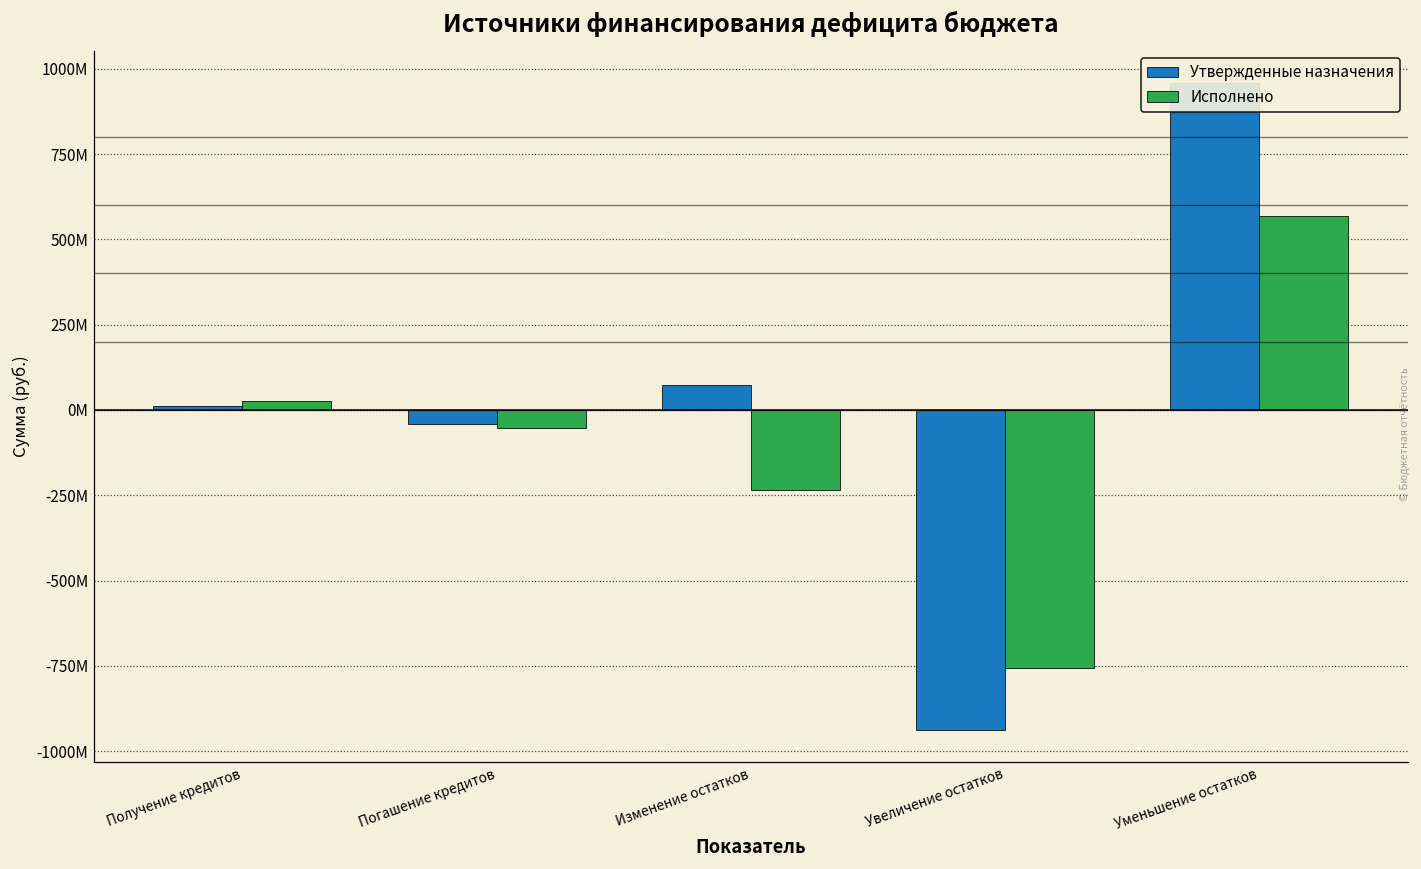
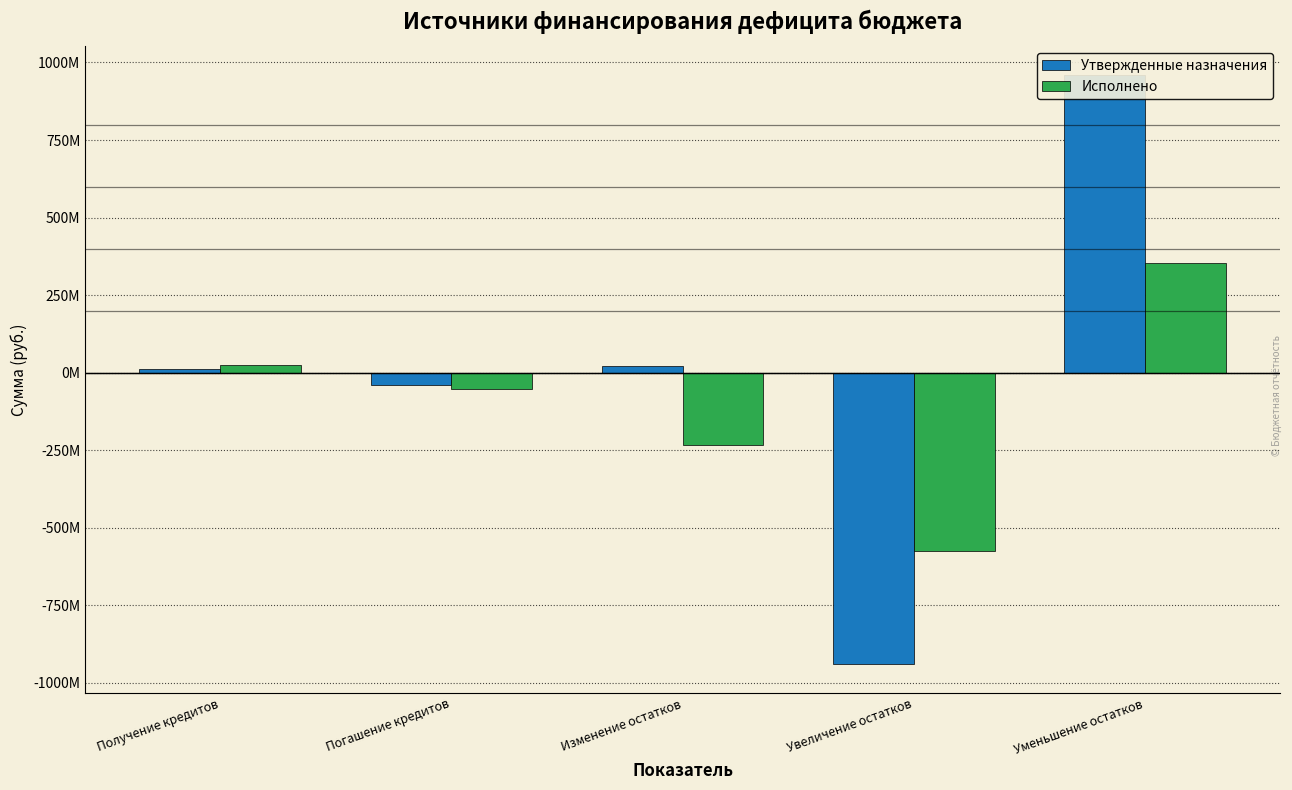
Утвержденные назначения, Изменение остатков: 70000000 -> 20000000
Исполнено, Увеличение остатков: -760000000 -> -580000000
Исполнено, Уменьшение остатков: 570000000 -> 350000000
